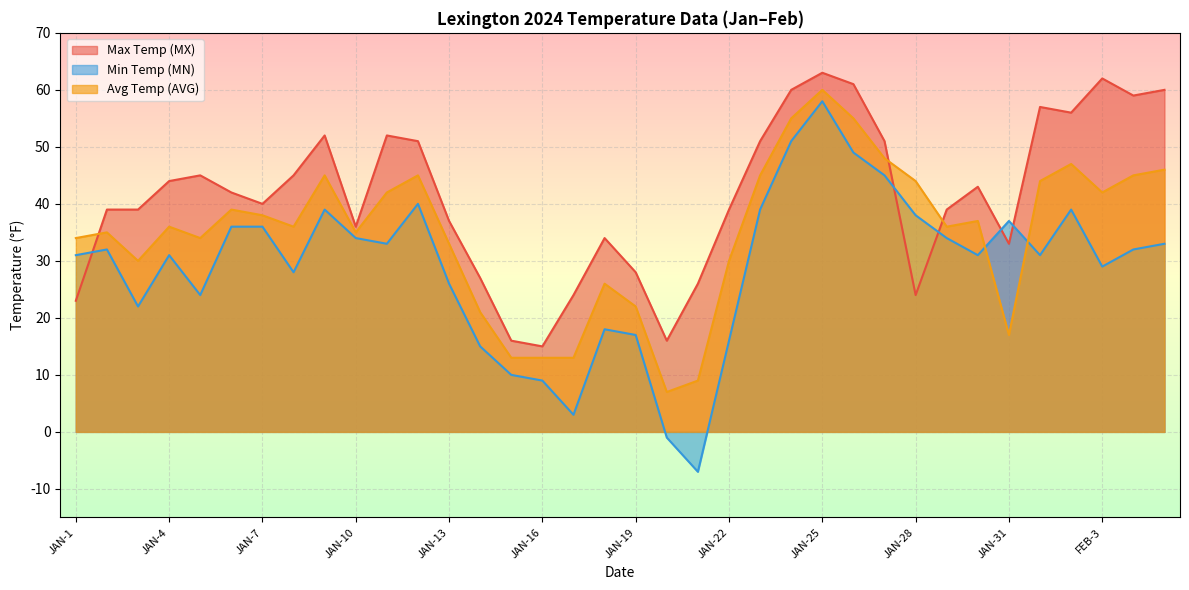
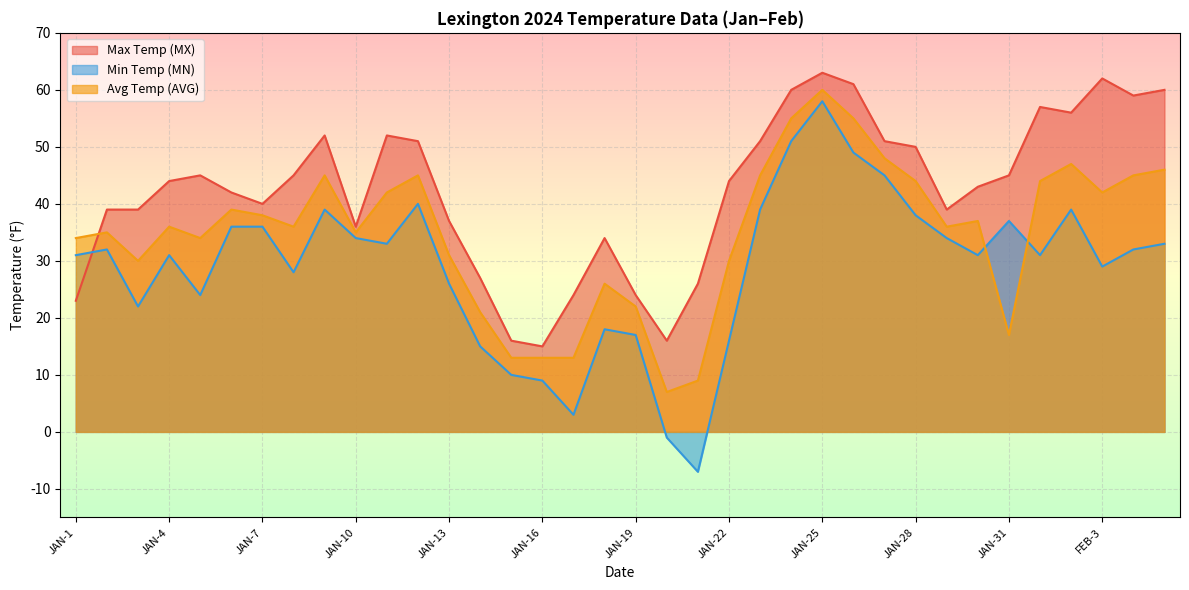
Avg Temp (AVG), JAN-13: 33 -> 31
Max Temp (MX), JAN-19: 28 -> 24
Max Temp (MX), JAN-22: 39 -> 44
Max Temp (MX), JAN-28: 24 -> 50
Max Temp (MX), JAN-31: 33 -> 45
